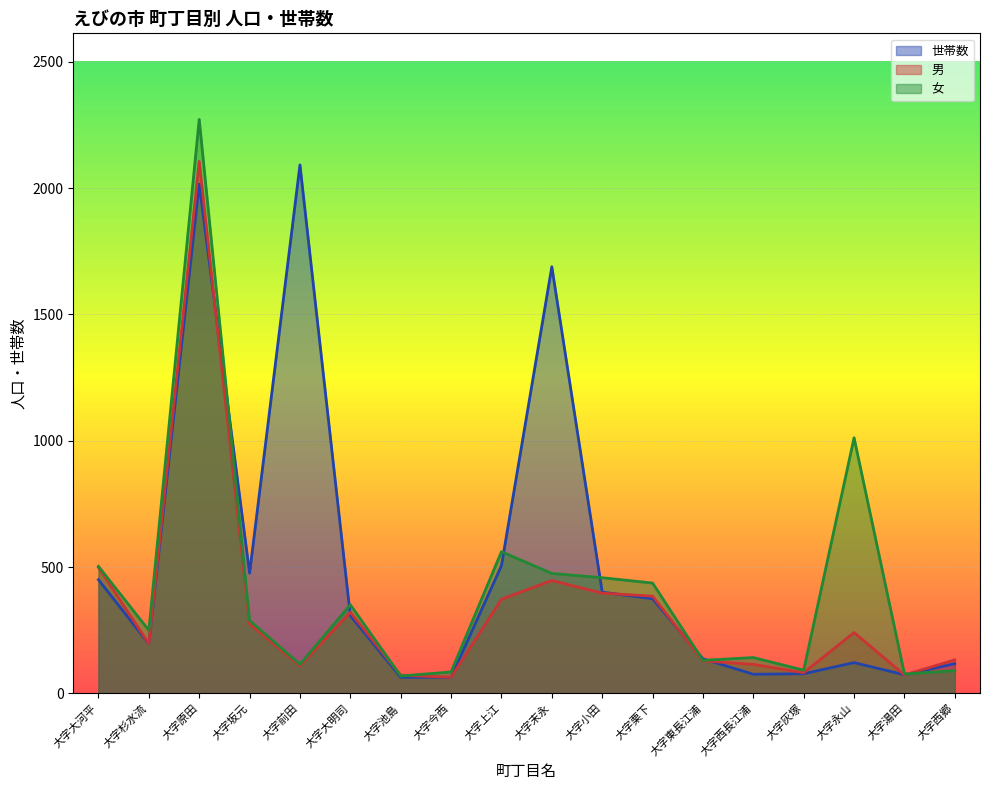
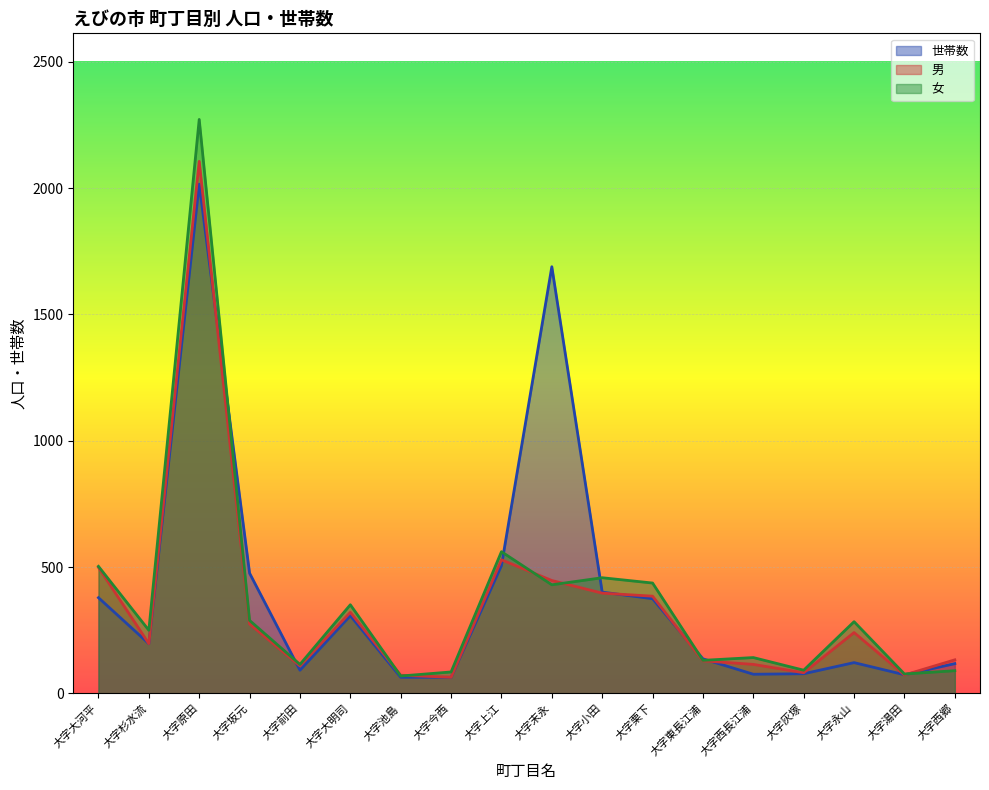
世帯数, 大字大河平: 450 -> 380
世帯数, 大字前田: 2090 -> 90
男, 大字上江: 370 -> 530
女, 大字末永: 480 -> 430
女, 大字永山: 1010 -> 280
